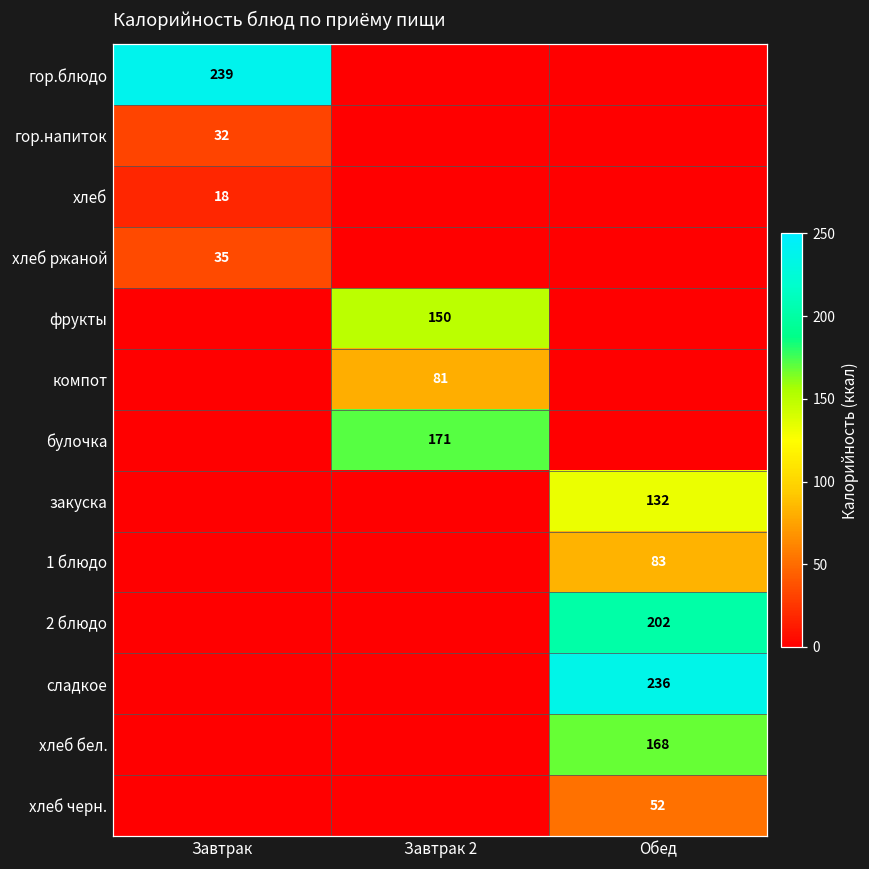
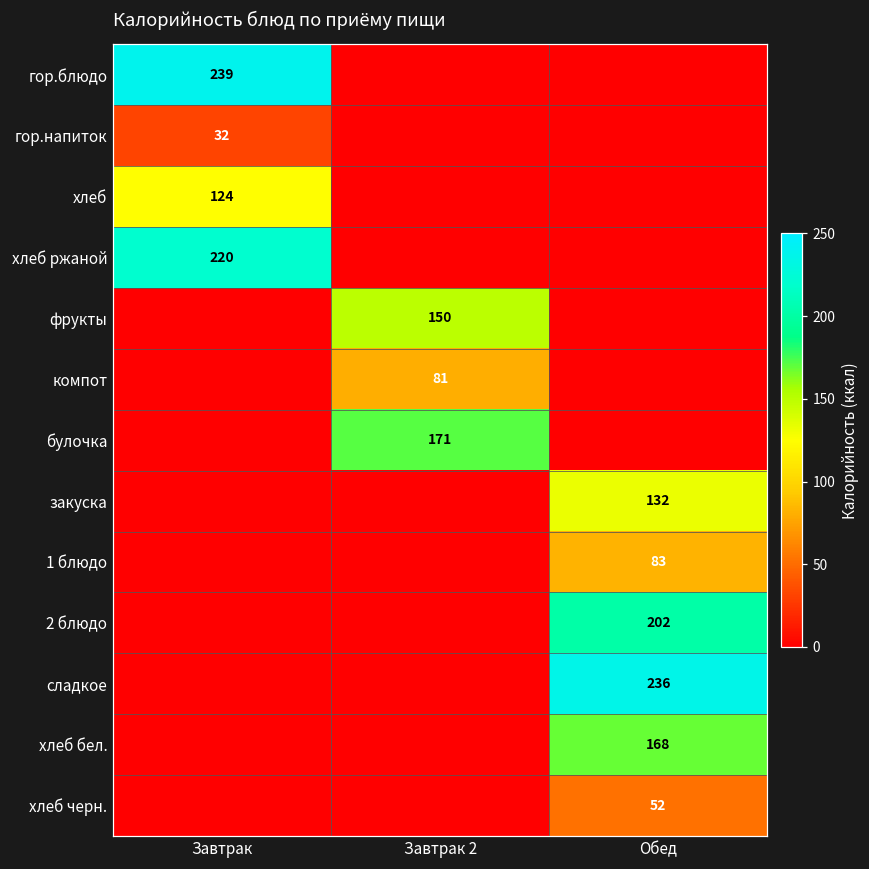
хлеб, Завтрак: 18 -> 124
хлеб ржаной, Завтрак: 35 -> 220
